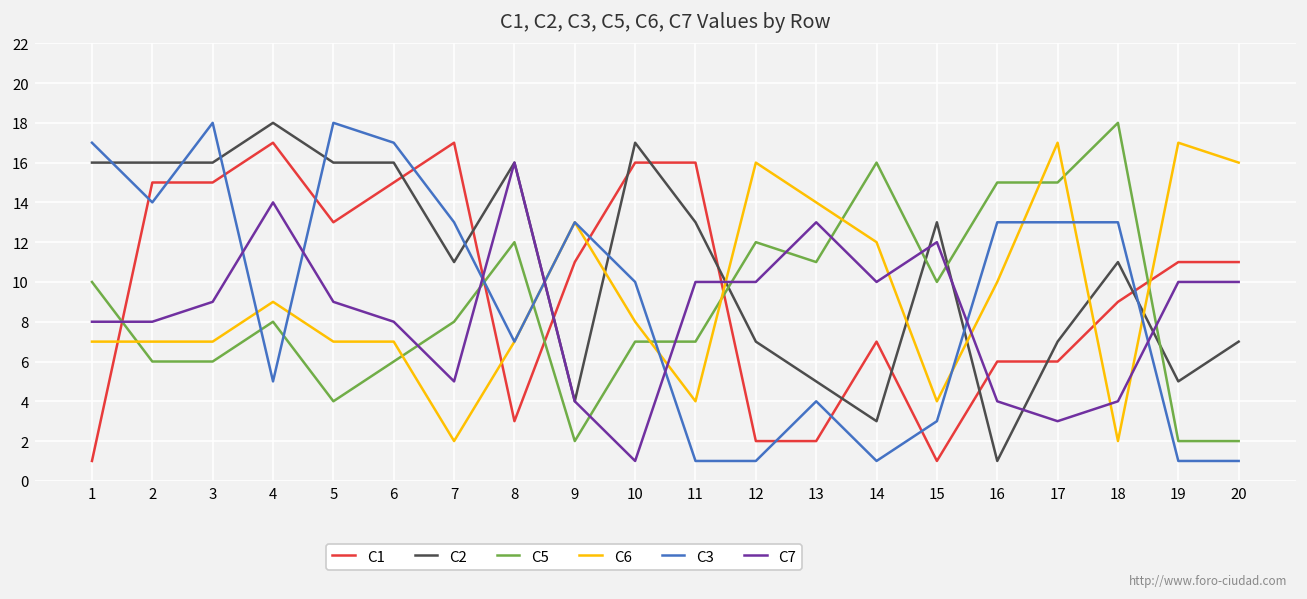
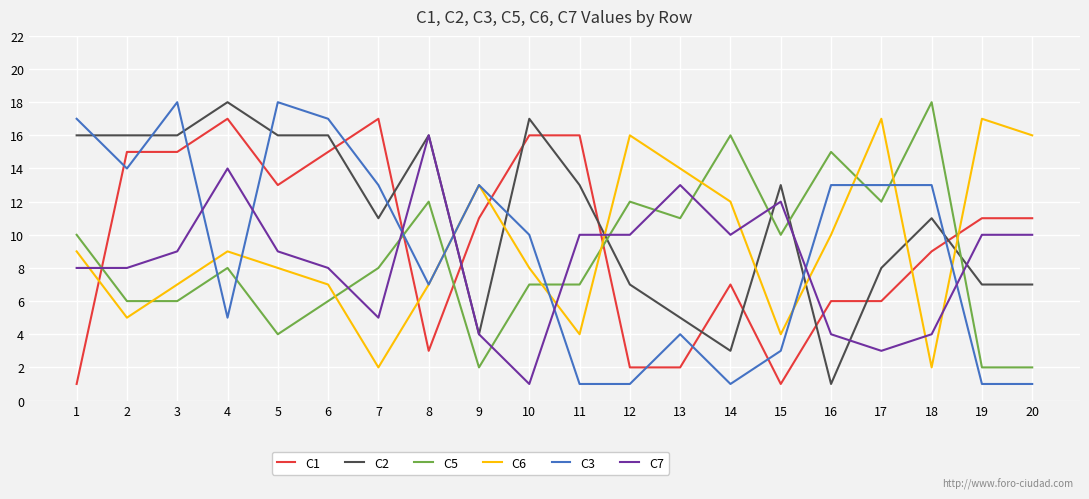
C6, 1: 7 -> 9
C6, 2: 7 -> 5
C6, 5: 7 -> 8
C2, 17: 7 -> 8
C5, 17: 15 -> 12
C2, 19: 5 -> 7
